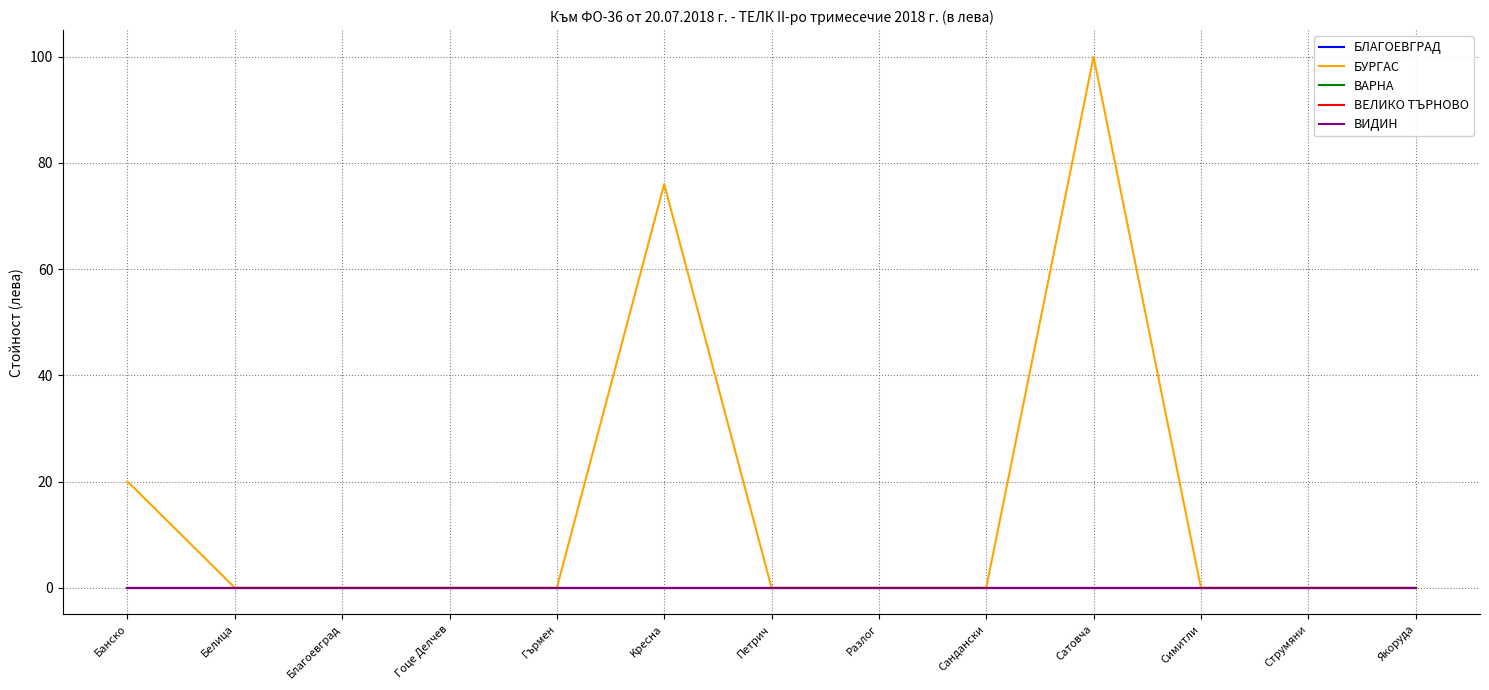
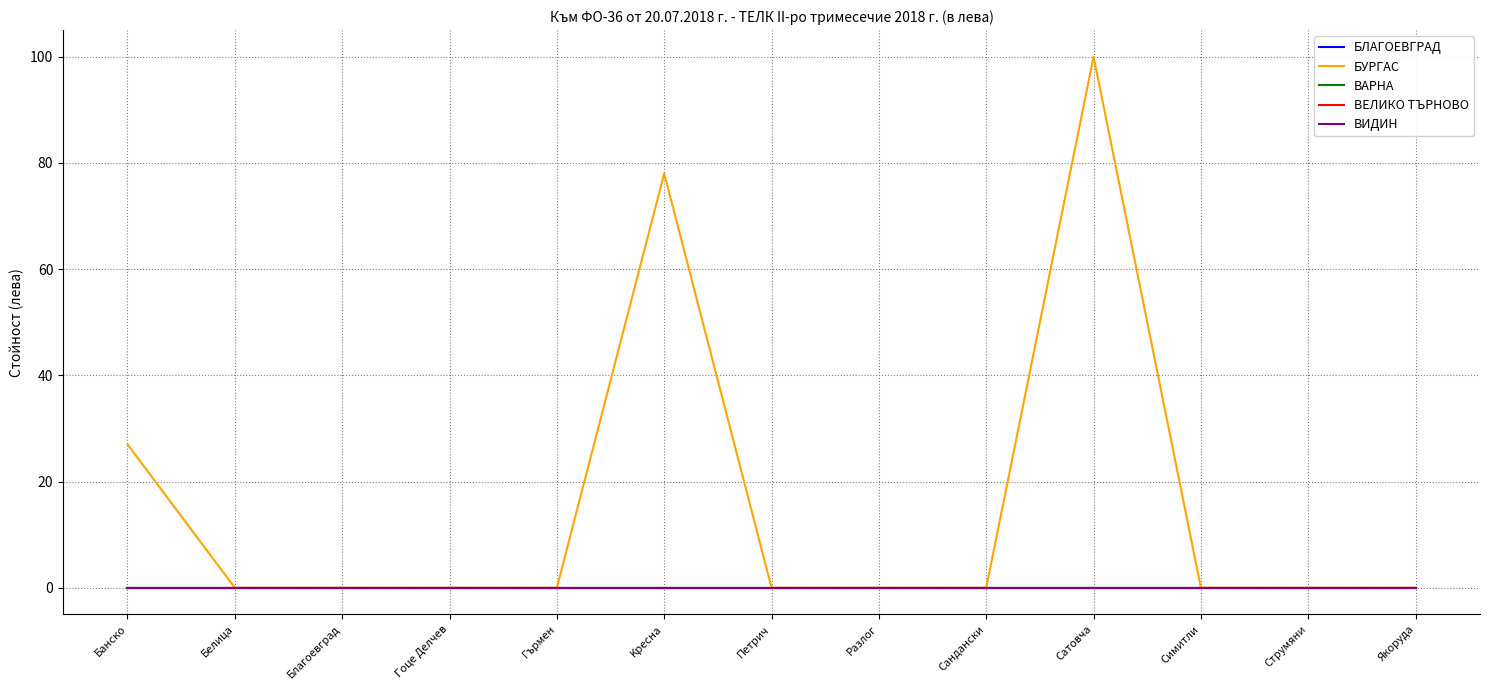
БУРГАС, Банско: 20 -> 27
БУРГАС, Kресна: 76 -> 78
